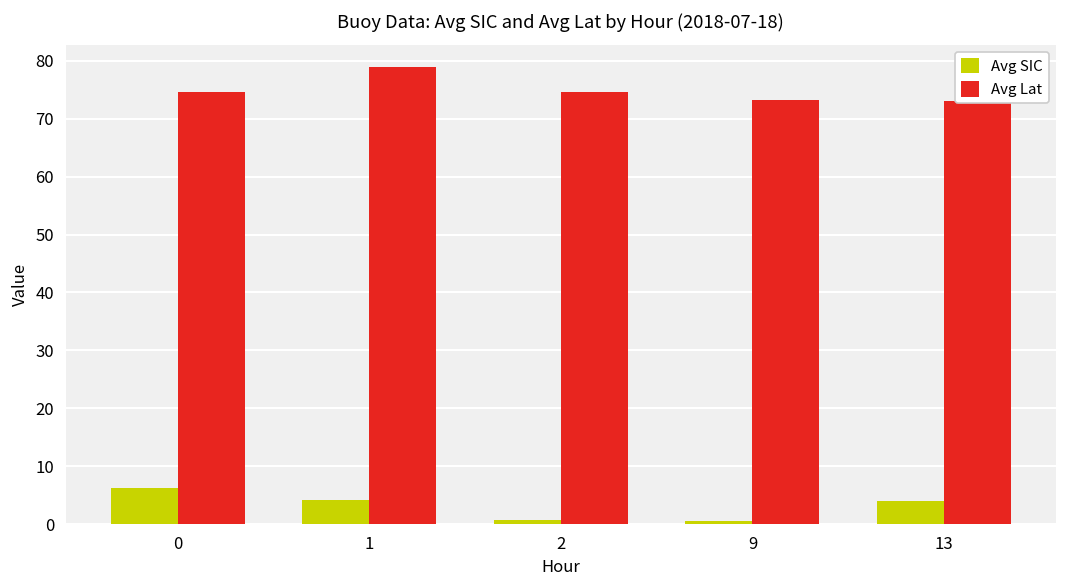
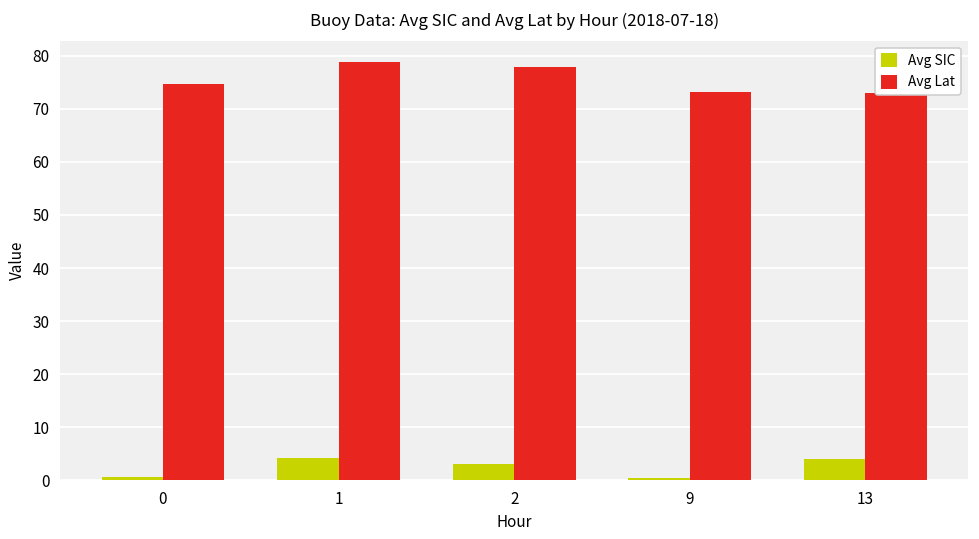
Avg SIC, 0: 6 -> 1
Avg SIC, 2: 1 -> 3
Avg Lat, 2: 75 -> 78
